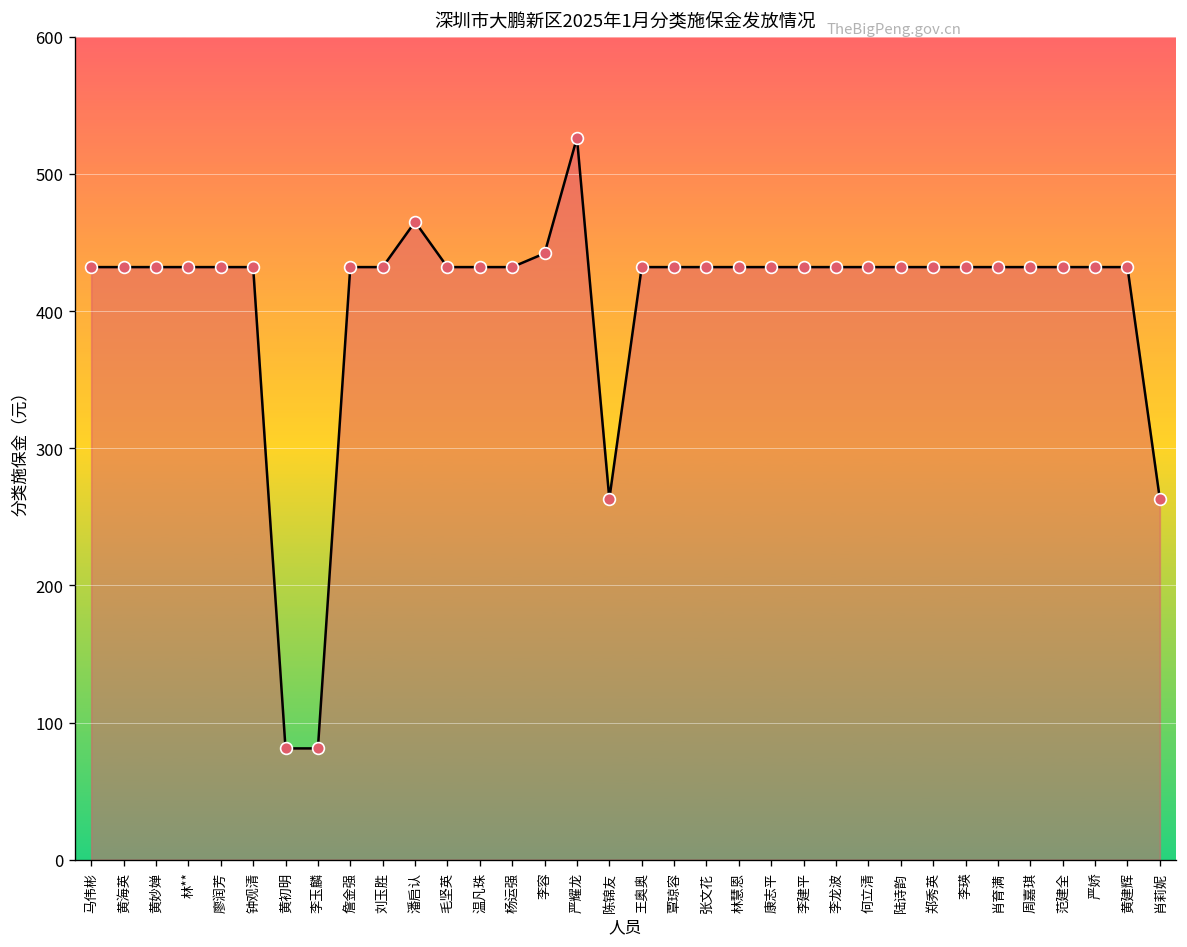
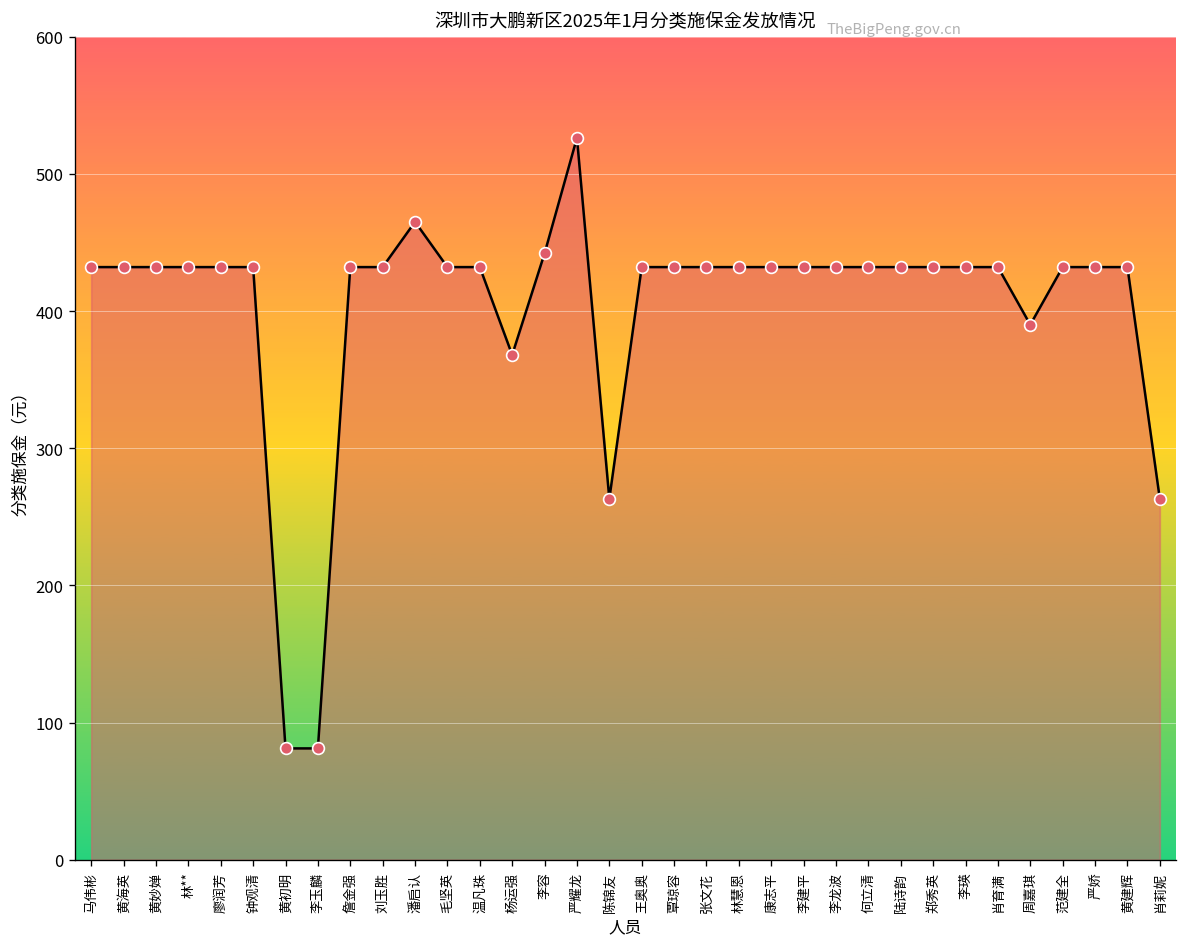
杨运强: 432 -> 368
周嘉琪: 432 -> 390
